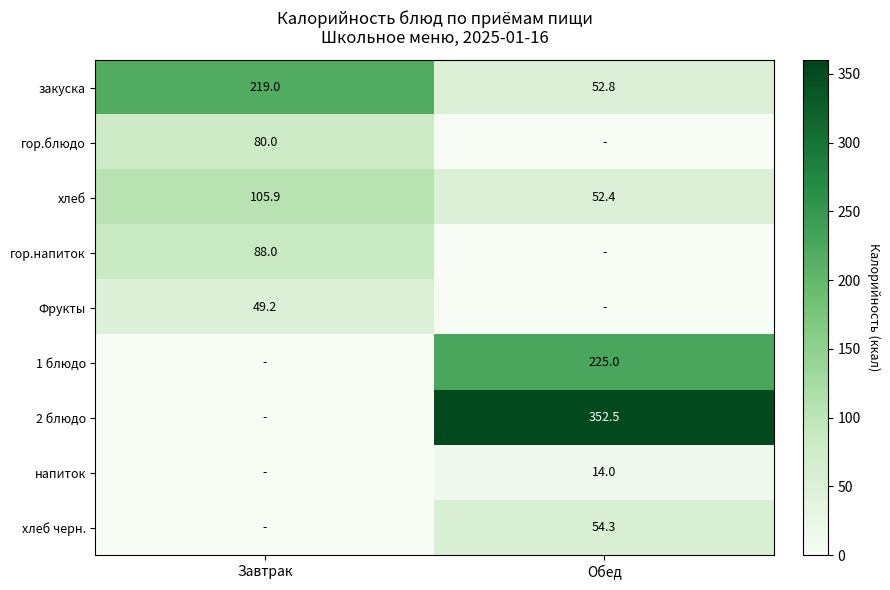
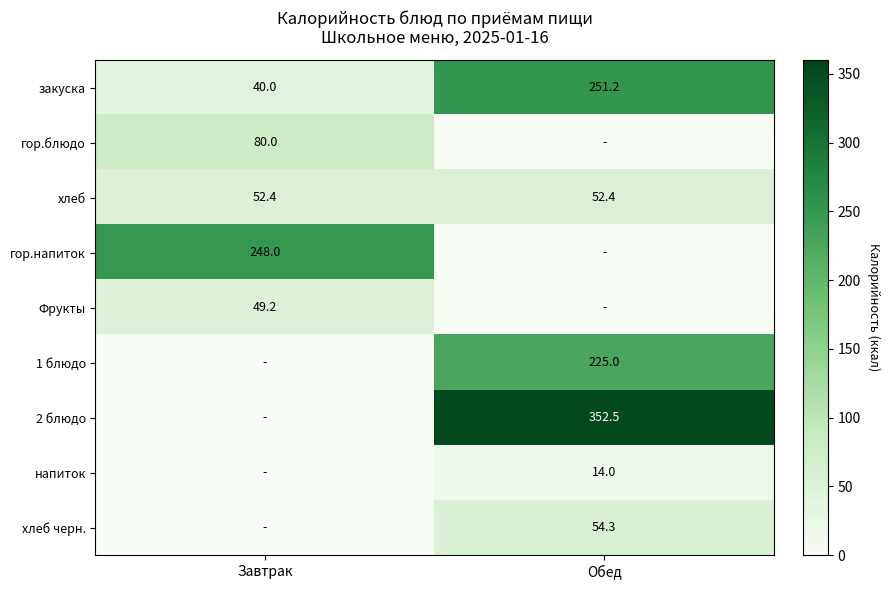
закуска, Завтрак: 219.0 -> 40.0
закуска, Обед: 52.8 -> 251.2
хлеб, Завтрак: 105.9 -> 52.4
гор.напиток, Завтрак: 88.0 -> 248.0
